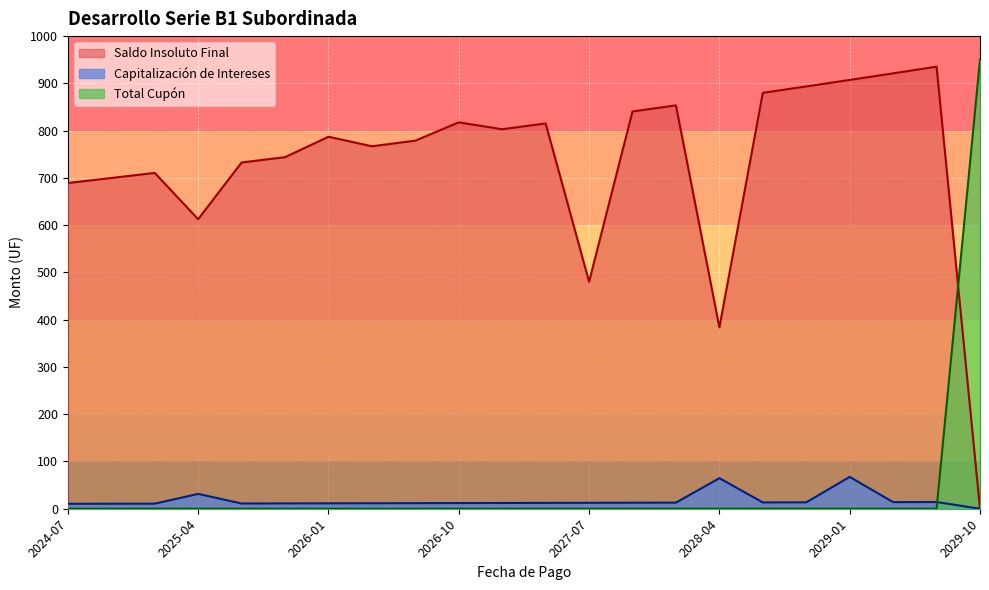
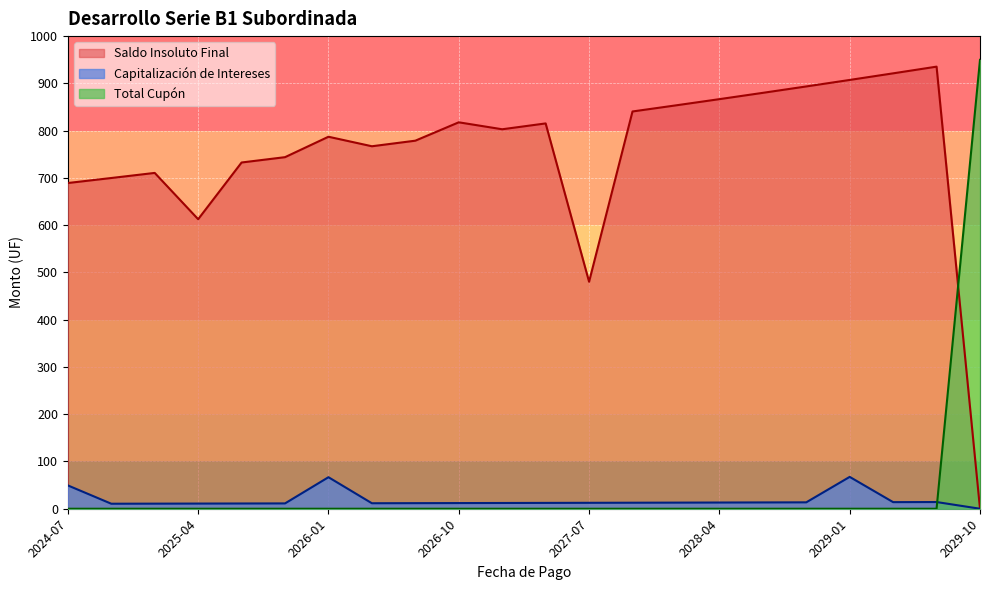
Capitalización de Intereses, 2024-07: 10 -> 50
Capitalización de Intereses, 2025-04: 30 -> 10
Capitalización de Intereses, 2026-01: 10 -> 70
Saldo Insoluto Final, 2028-04: 380 -> 870
Capitalización de Intereses, 2028-04: 60 -> 10
